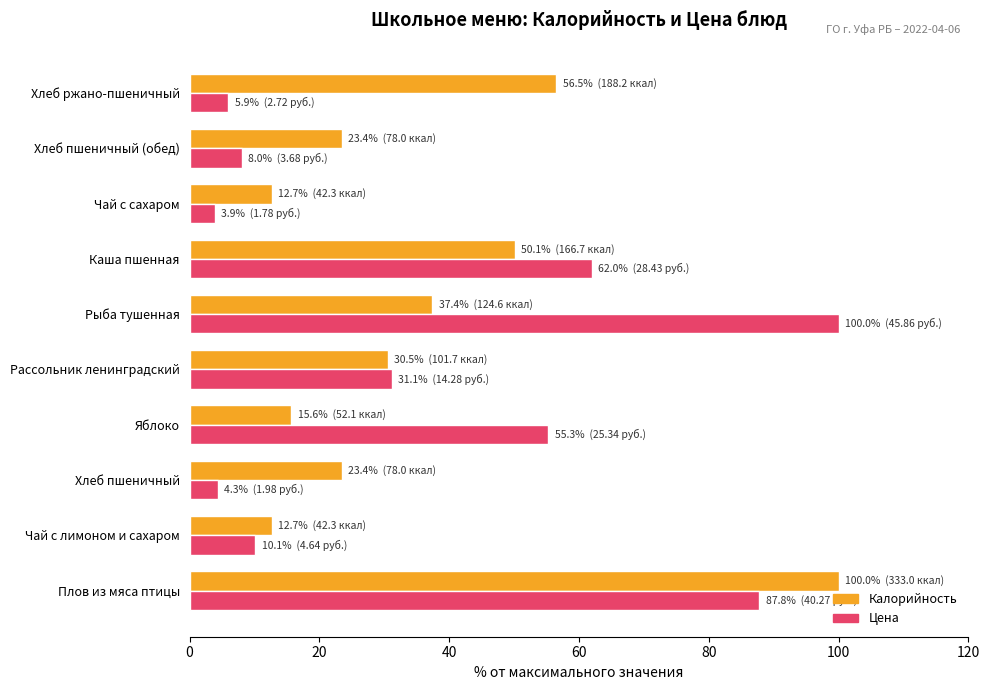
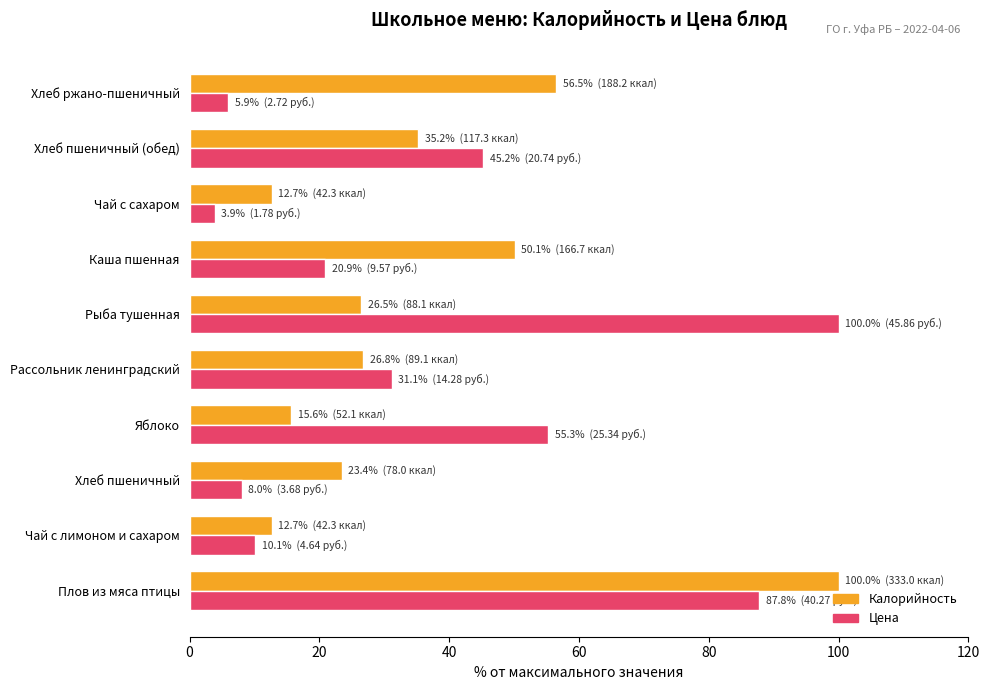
Калорийность, Хлеб пшеничный (обед): 23.4% (78.0 ккал) -> 35.2% (117.3 ккал)
Цена, Хлеб пшеничный (обед): 8.0% (3.68 руб.) -> 45.2% (20.74 руб.)
Цена, Каша пшенная: 62.0% (28.43 руб.) -> 20.9% (9.57 руб.)
Калорийность, Рыба тушенная: 37.4% (124.6 ккал) -> 26.5% (88.1 ккал)
Калорийность, Рассольник ленинградский: 30.5% (101.7 ккал) -> 26.8% (89.1 ккал)
Цена, Хлеб пшеничный: 4.3% (1.98 руб.) -> 8.0% (3.68 руб.)
